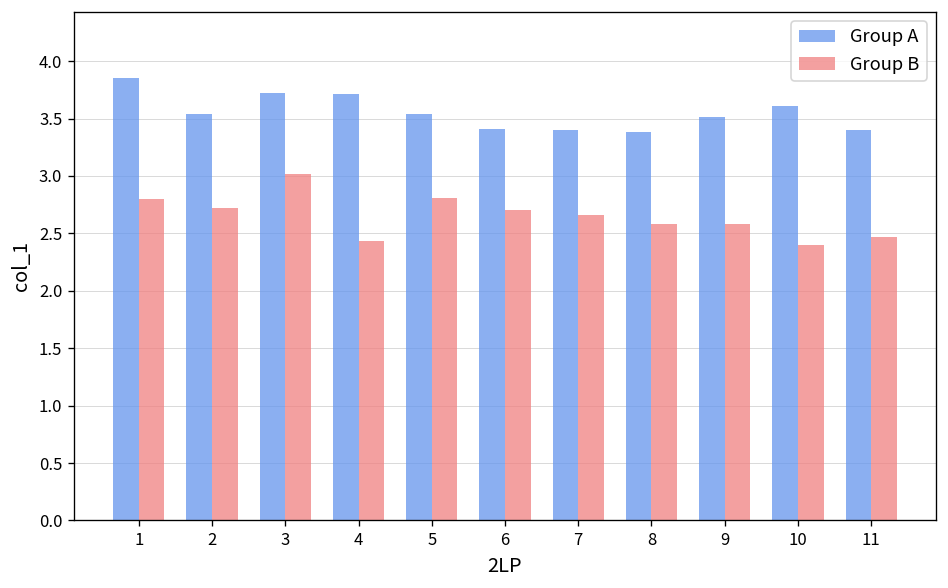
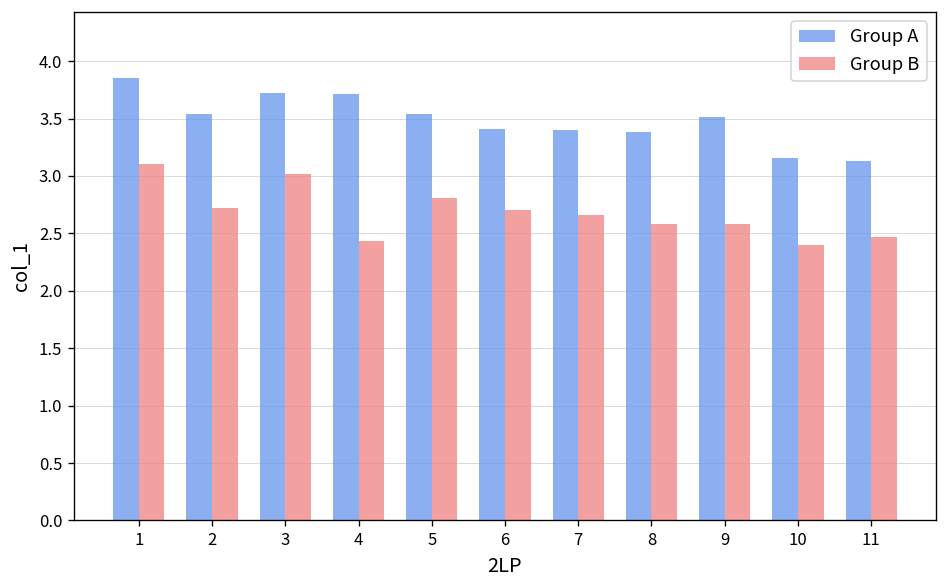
Group B, 1: 2.8 -> 3.1
Group A, 10: 3.6 -> 3.2
Group A, 11: 3.4 -> 3.1
